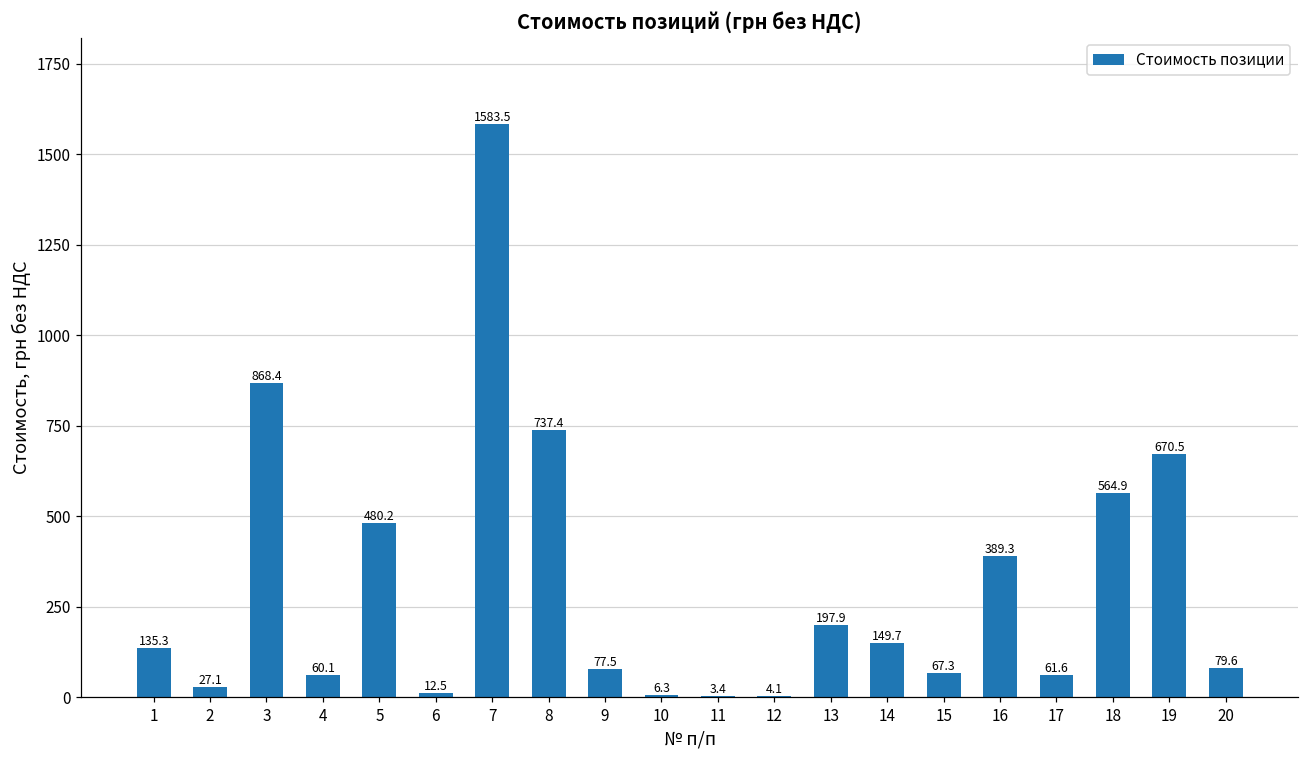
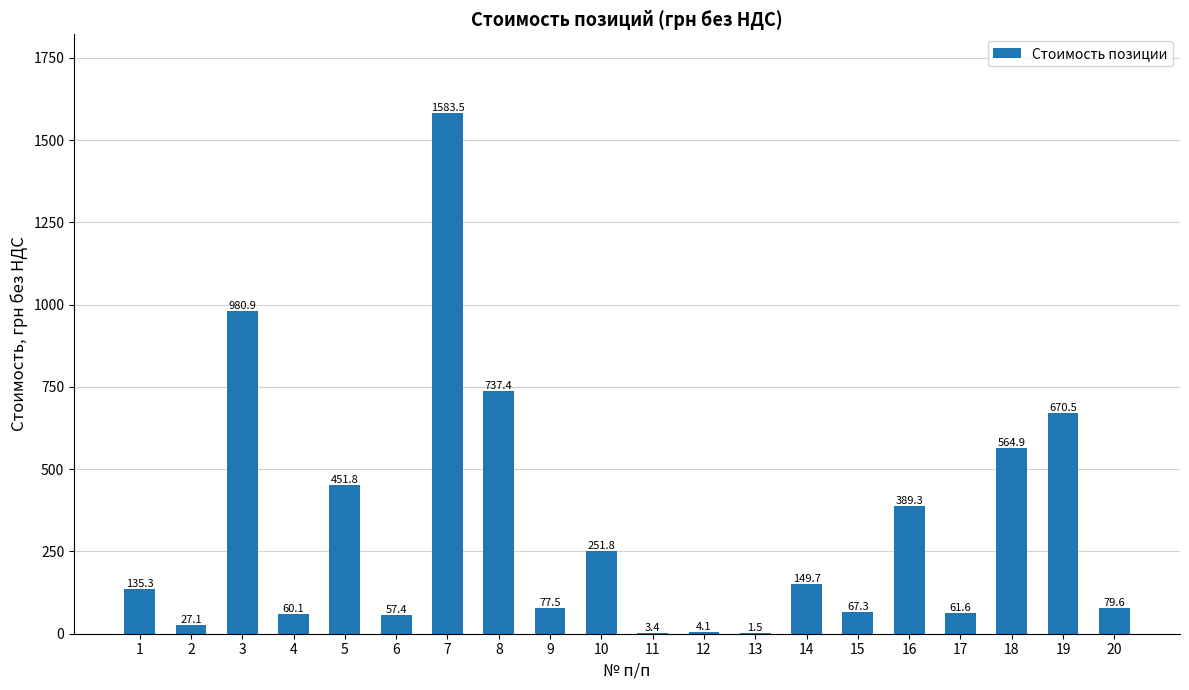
3: 868.4 -> 980.9
5: 480.2 -> 451.8
6: 12.5 -> 57.4
10: 6.3 -> 251.8
13: 197.9 -> 1.5
